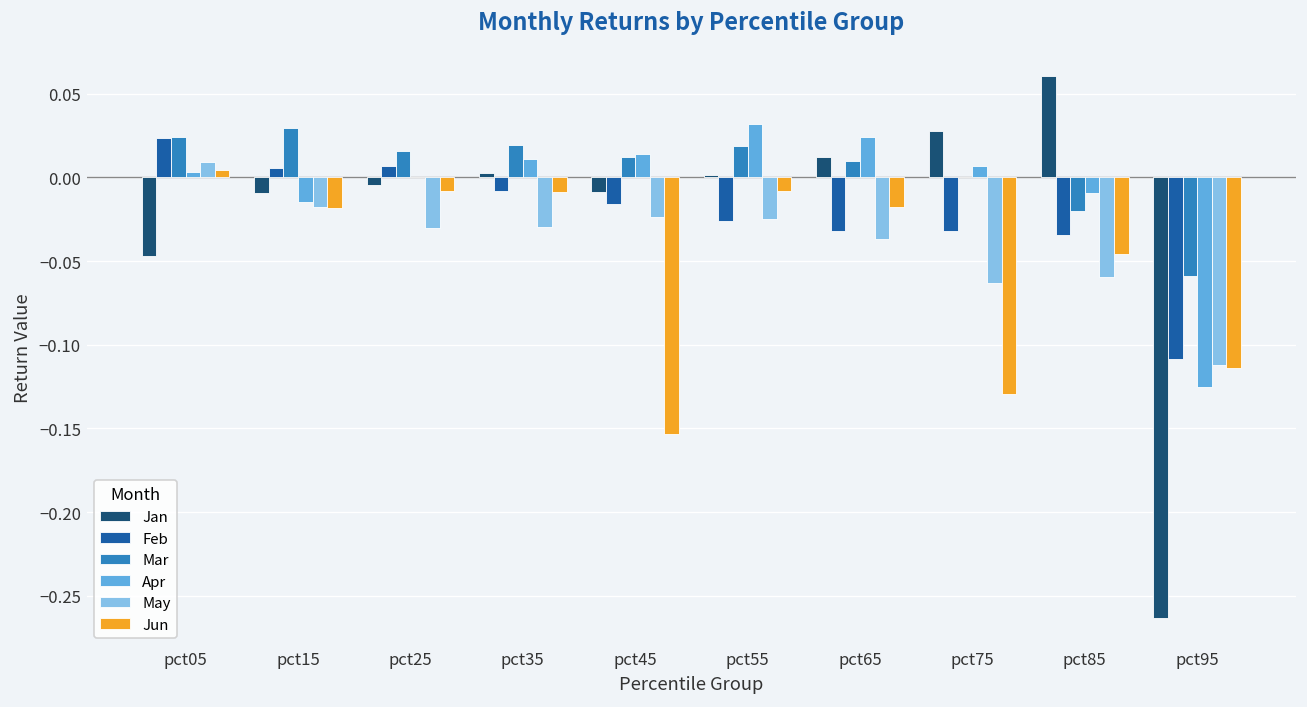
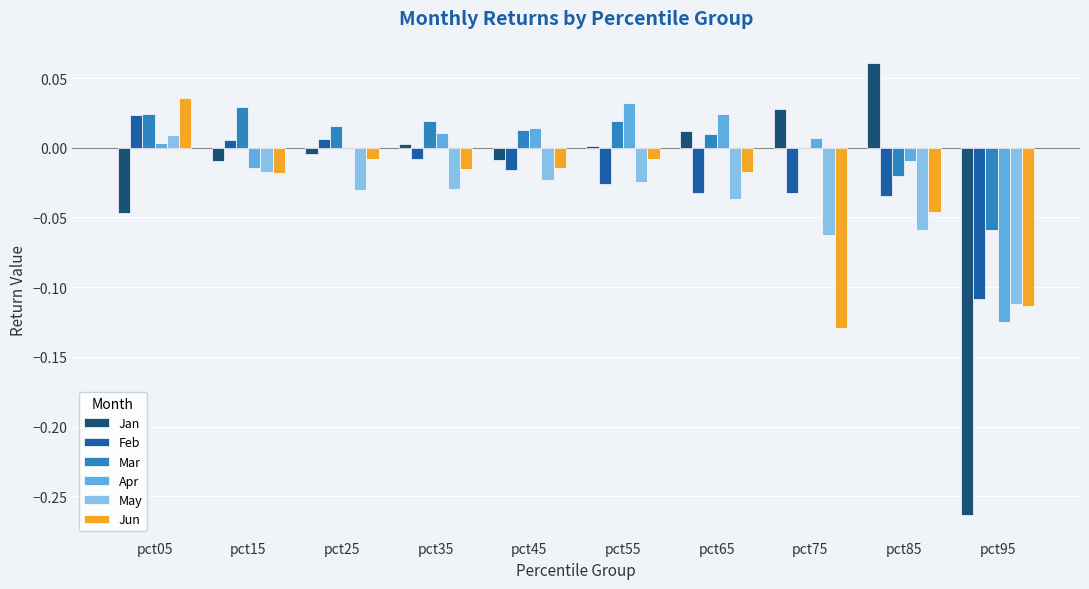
Jun, pct05: 0.004 -> 0.036
Jun, pct35: -0.009 -> -0.016
Jun, pct45: -0.153 -> -0.015
